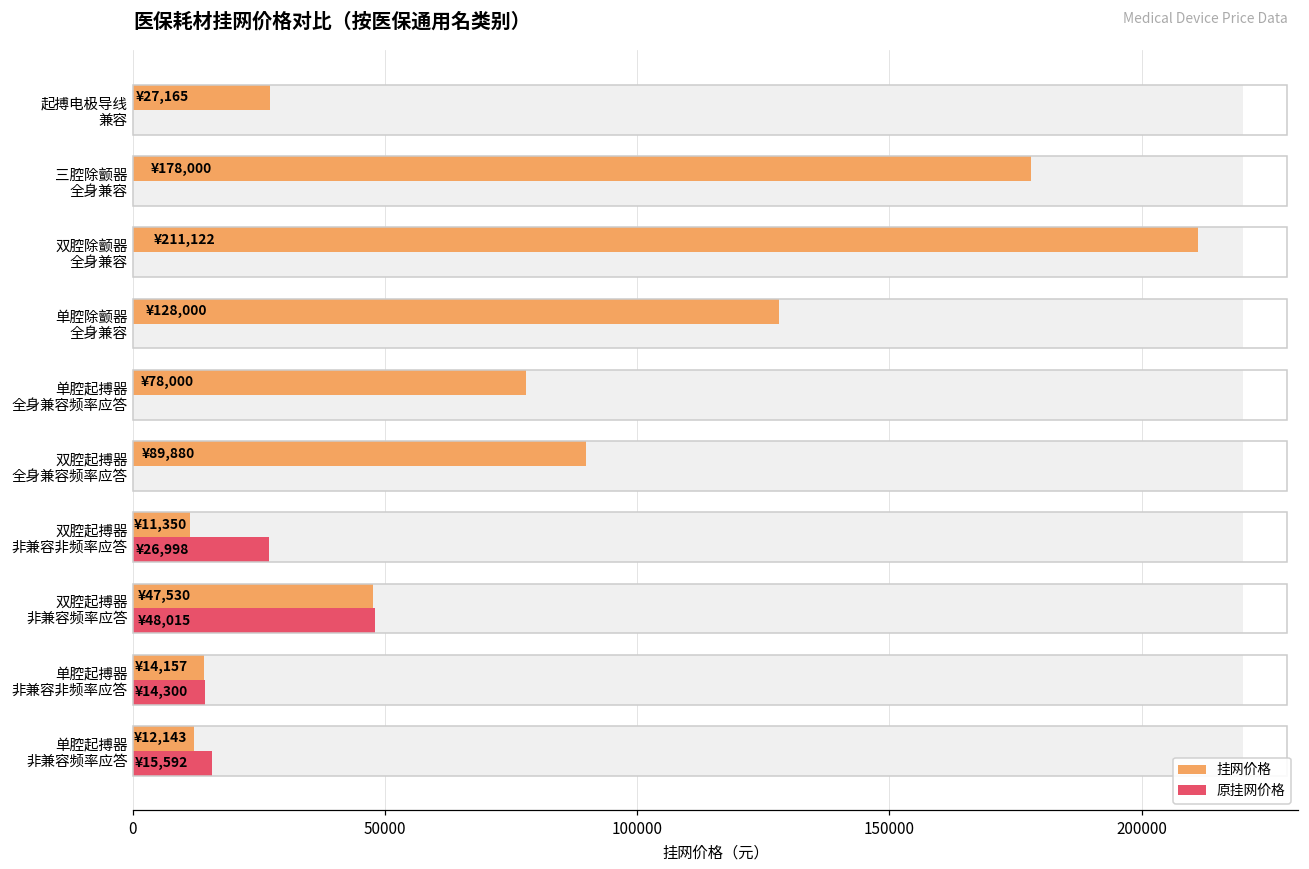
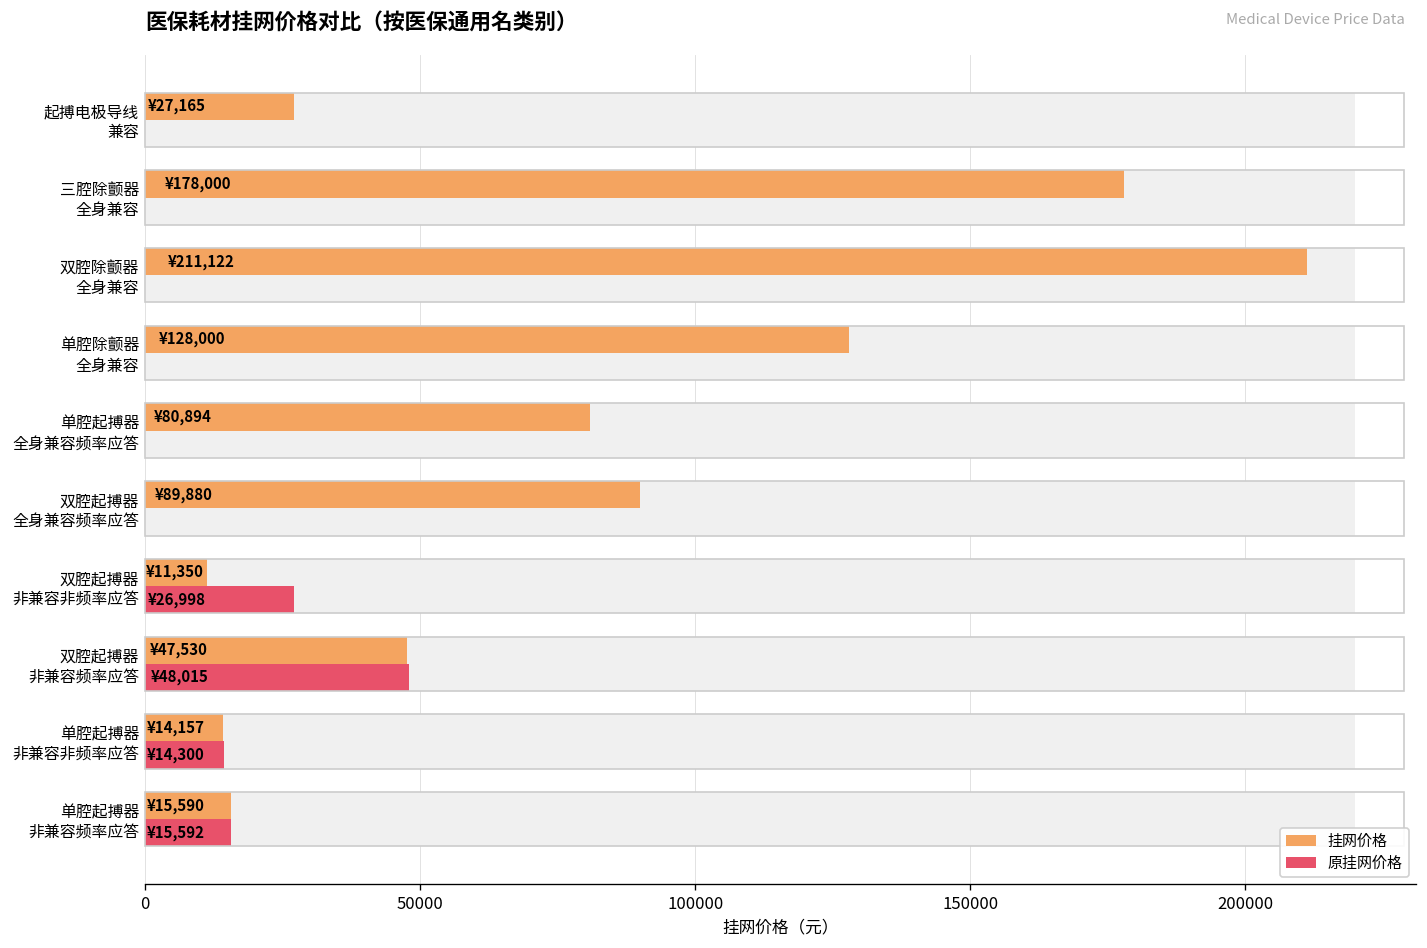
挂网价格, 单腔起搏器 全身兼容频率应答: ¥78,000 -> ¥80,894
挂网价格, 单腔起搏器 非兼容频率应答: ¥12,143 -> ¥15,590
